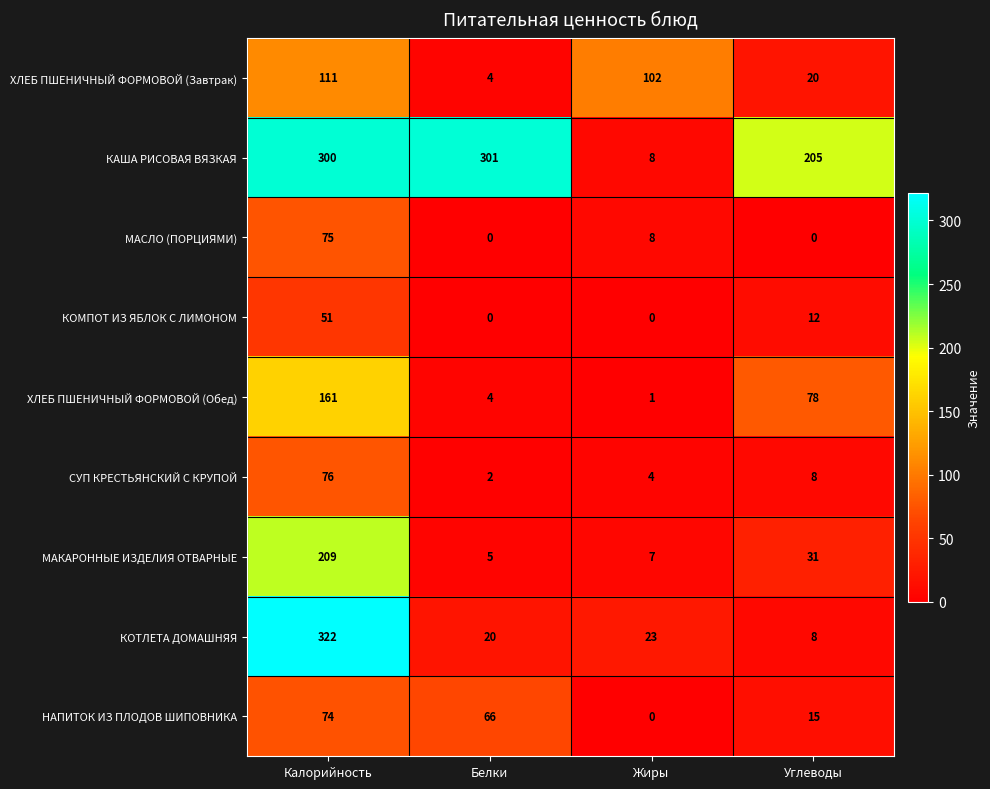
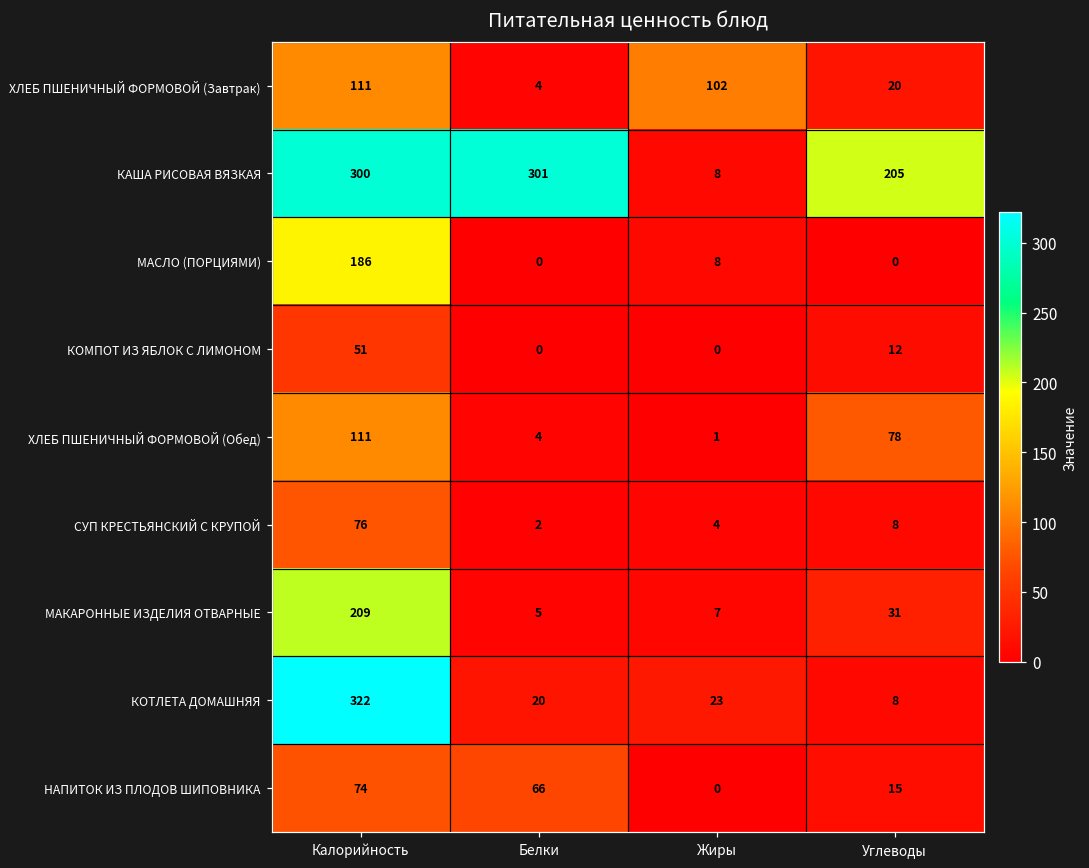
МАСЛО (ПОРЦИЯМИ), Калорийность: 75 -> 186
ХЛЕБ ПШЕНИЧНЫЙ ФОРМОВОЙ (Обед), Калорийность: 161 -> 111
